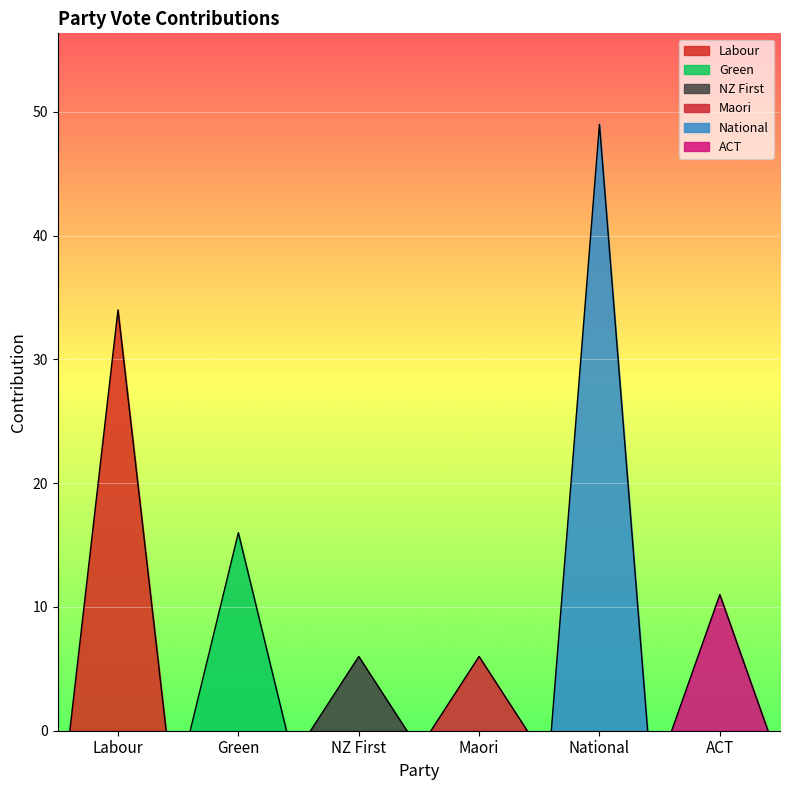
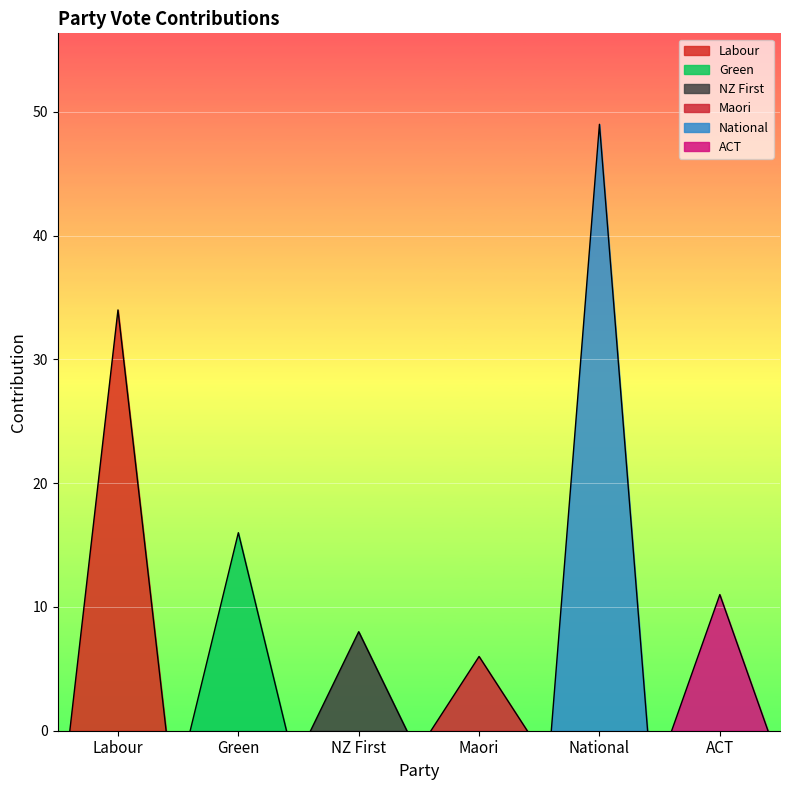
NZ First, NZ First: 6 -> 8
